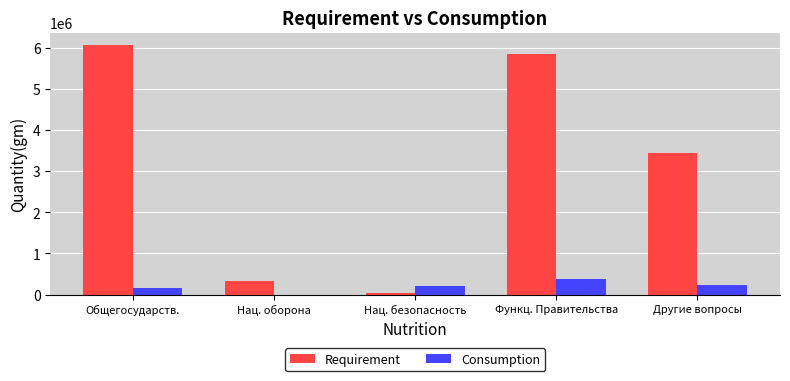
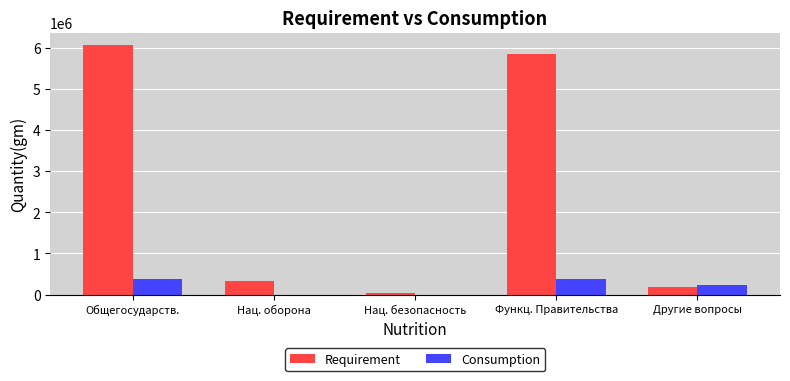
Consumption, Общегосударств.: 200000 -> 400000
Consumption, Нац. безопасность: 200000 -> 0
Requirement, Другие вопросы: 3500000 -> 200000
